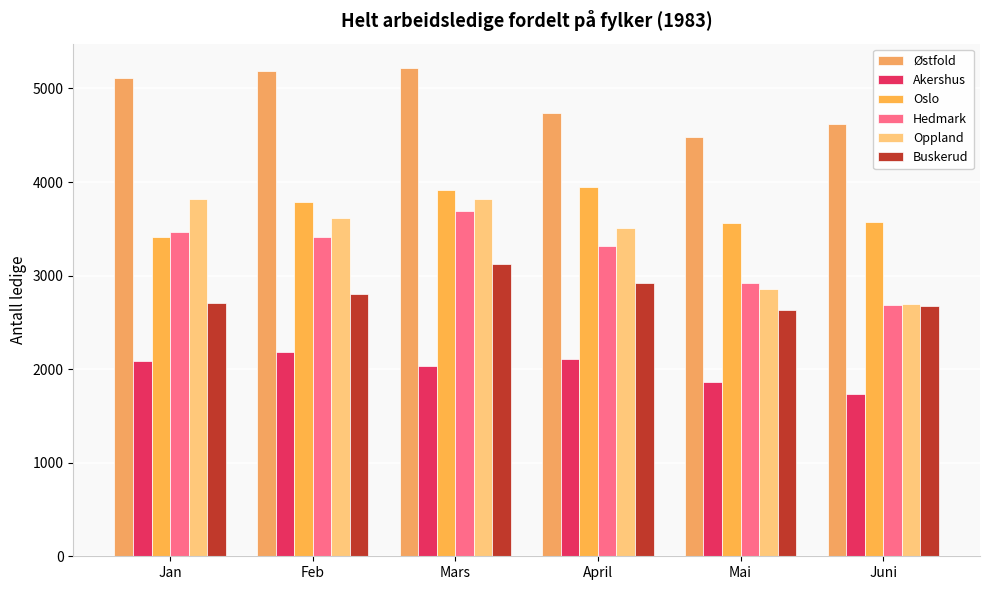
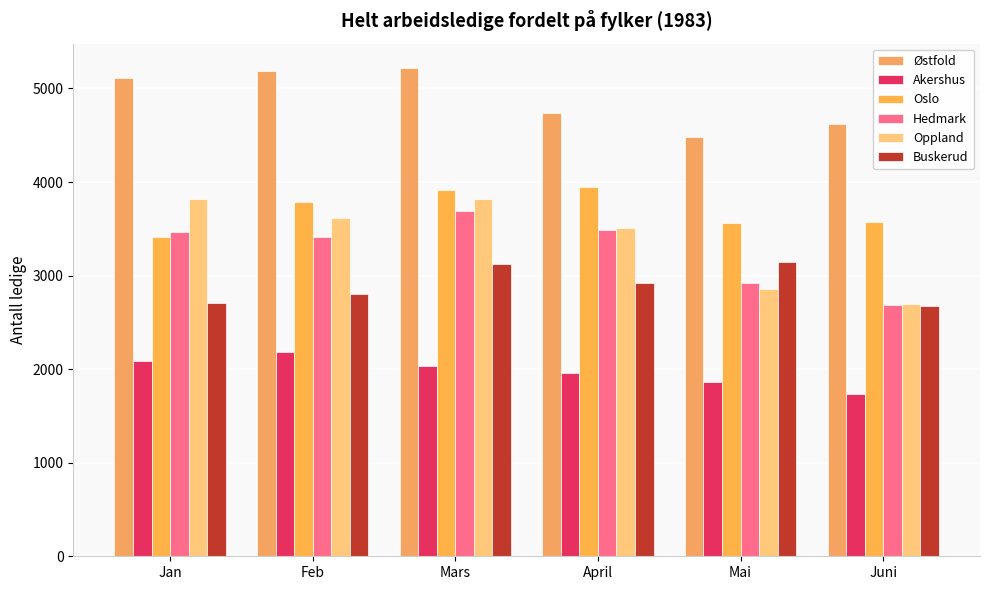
Akershus, April: 2100 -> 2000
Hedmark, April: 3300 -> 3500
Buskerud, Mai: 2600 -> 3100
